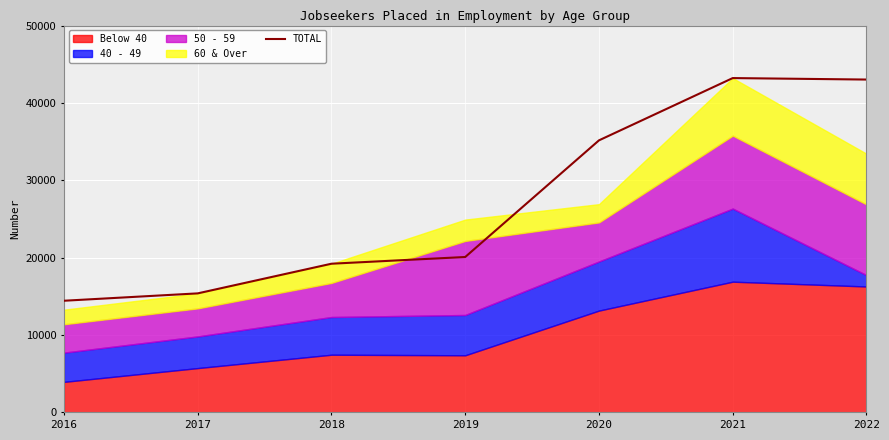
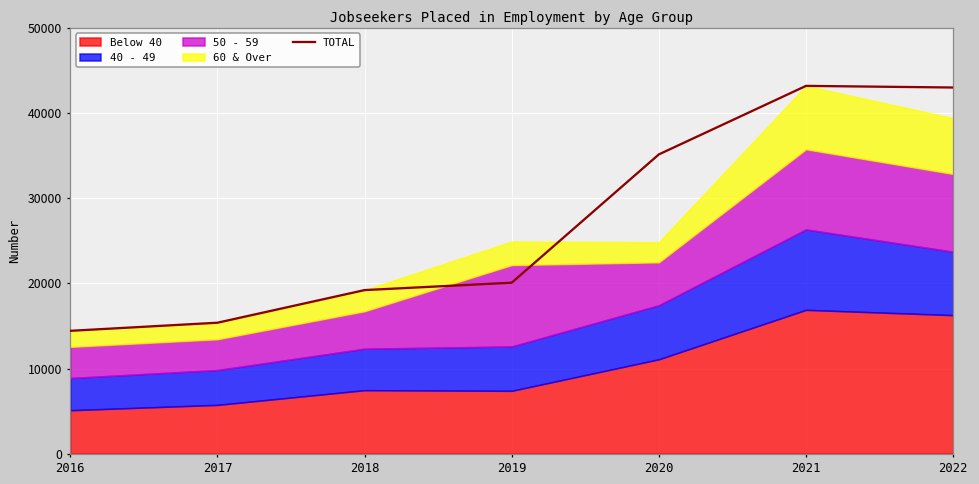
Below 40, 2016: 4000 -> 5000
Below 40, 2020: 13000 -> 11000
40 - 49, 2022: 1000 -> 7000
